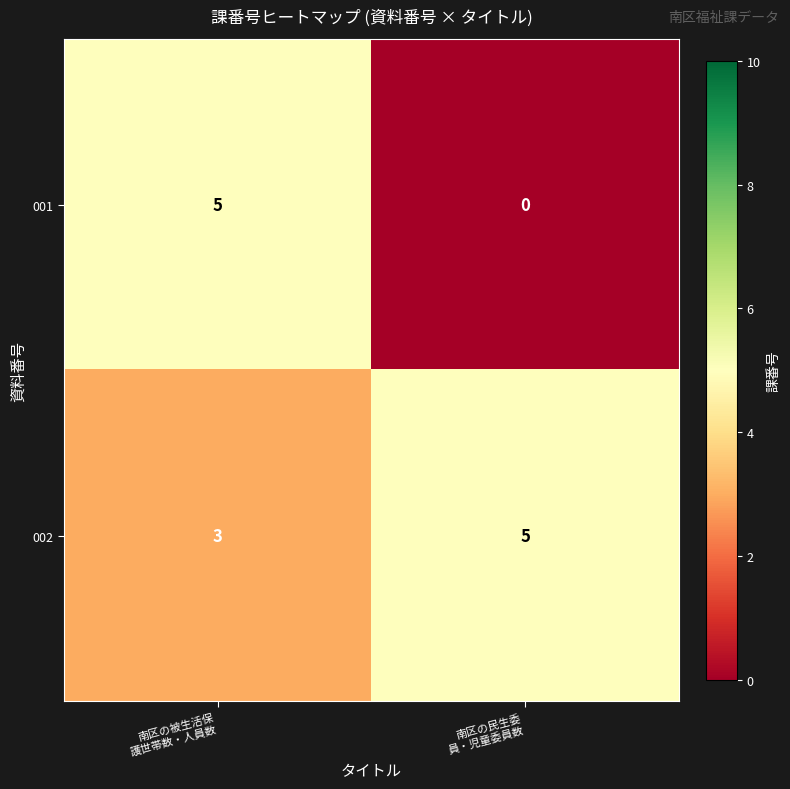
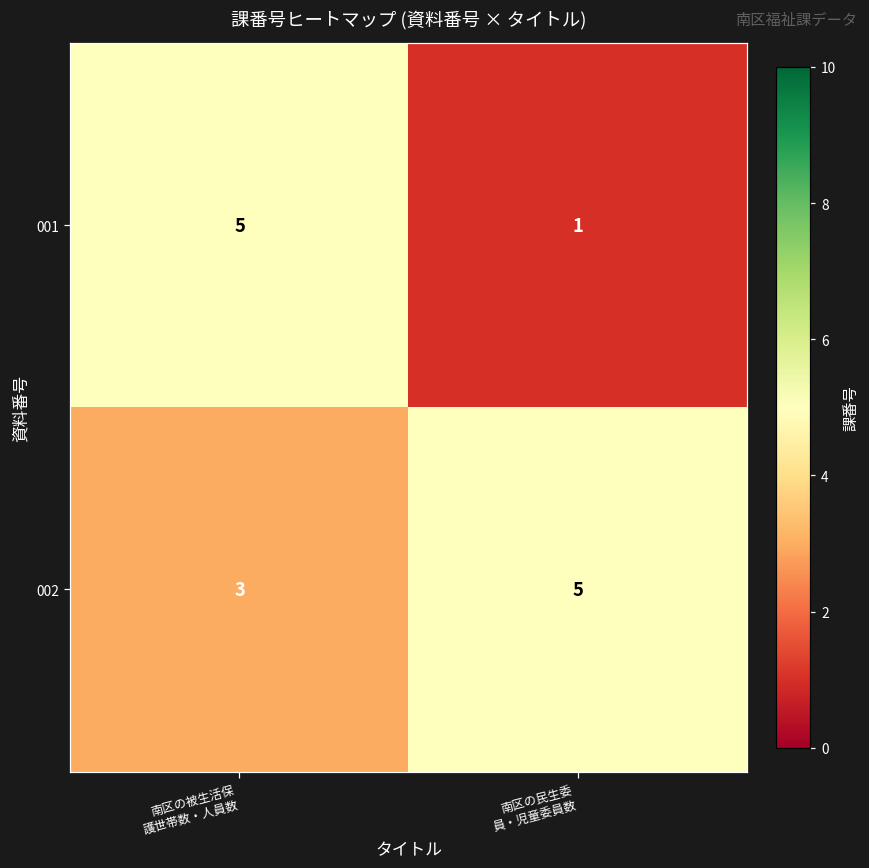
001, 南区の民生委 員・児童委員数: 0 -> 1
